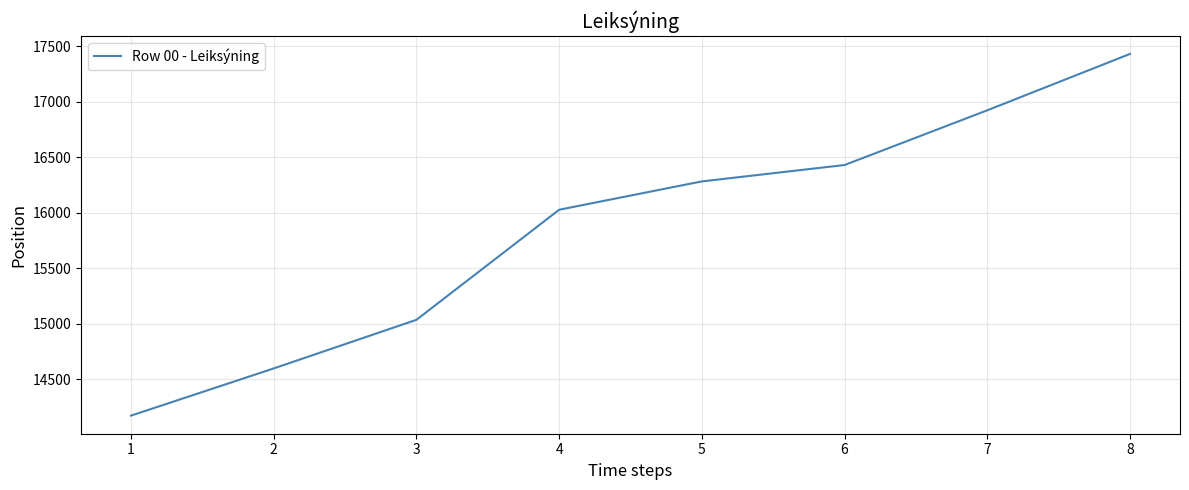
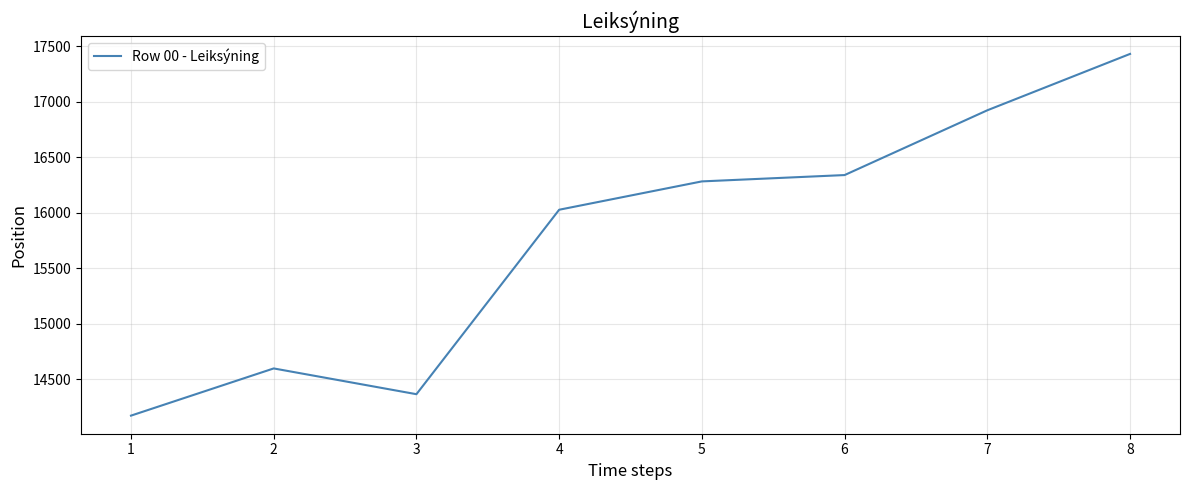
3: 15040 -> 14370
6: 16430 -> 16340
